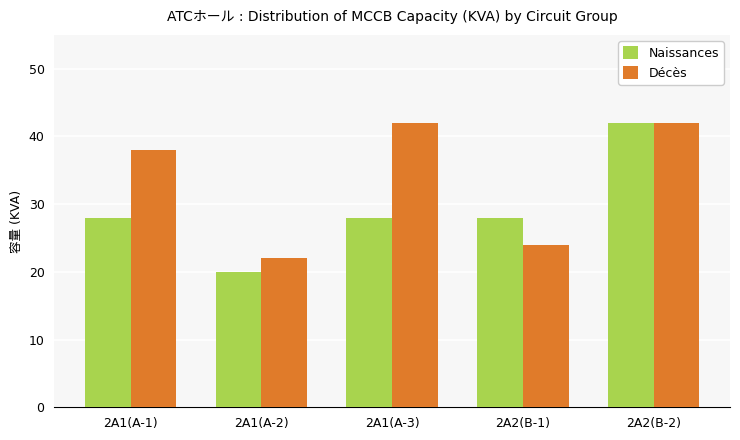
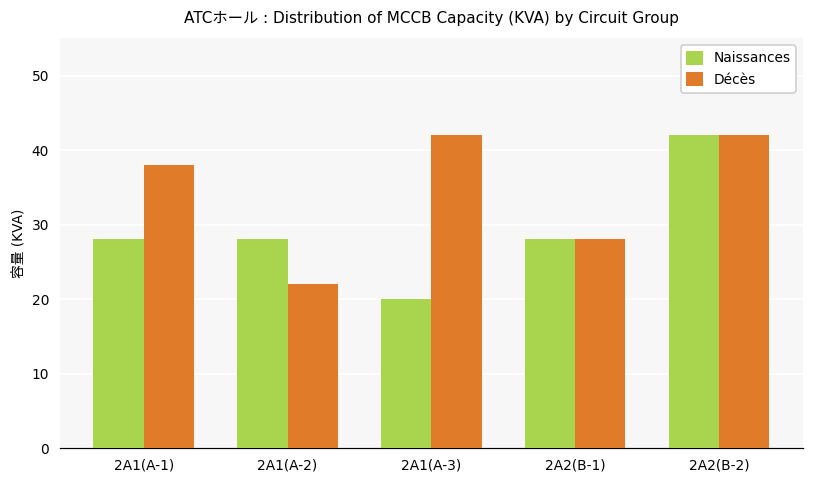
Naissances, 2A1(A-2): 20 -> 28
Naissances, 2A1(A-3): 28 -> 20
Décès, 2A2(B-1): 24 -> 28
